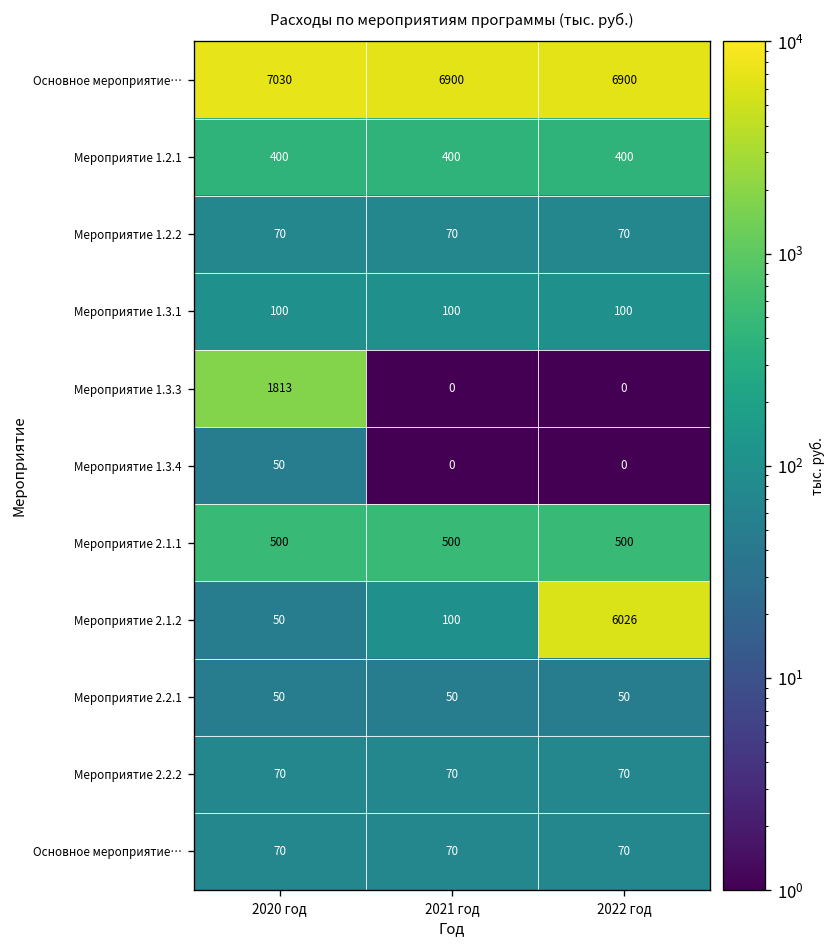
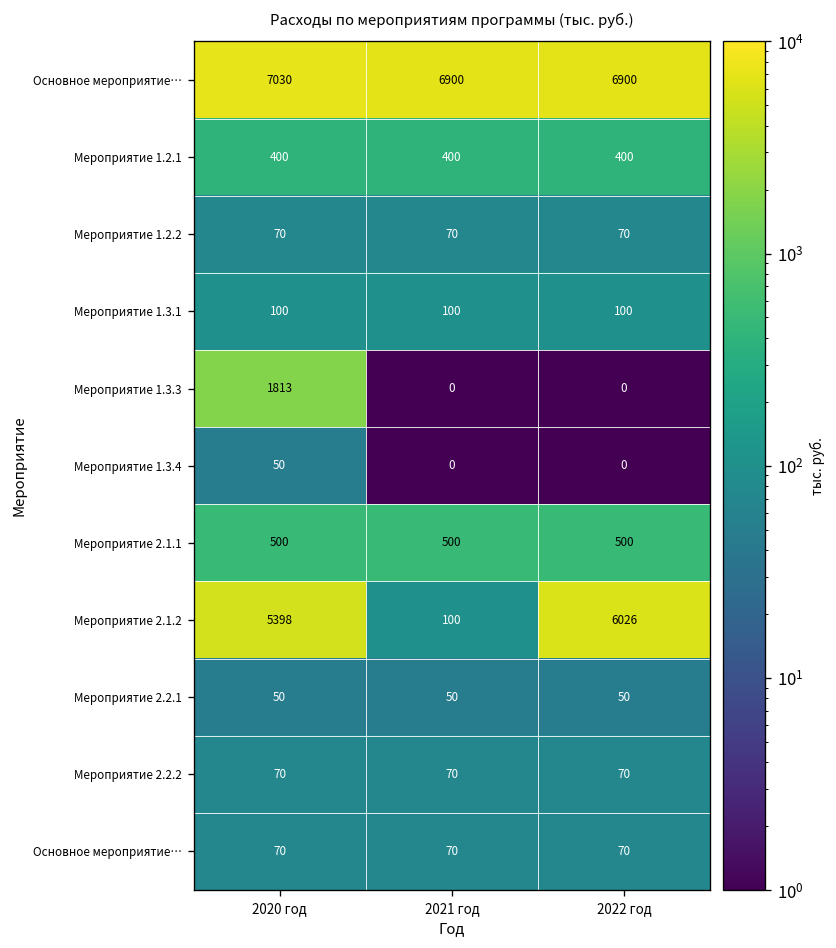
Мероприятие 2.1.2, 2020 год: 50 -> 5398
